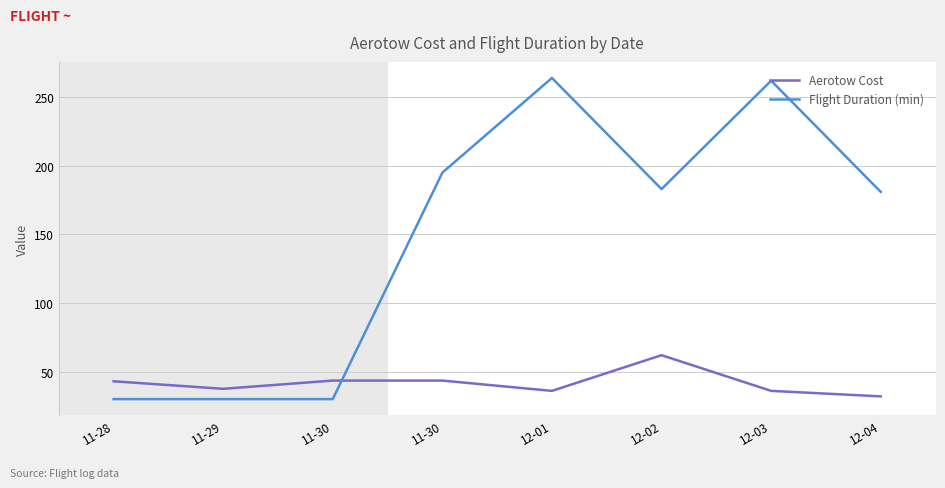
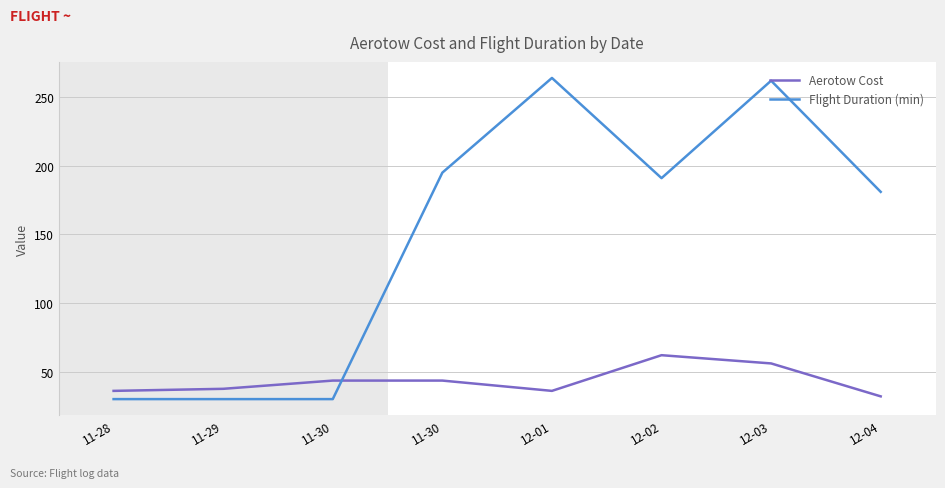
Aerotow Cost, 11-28: 43 -> 36
Flight Duration (min), 12-02: 183 -> 191
Aerotow Cost, 12-03: 36 -> 56
